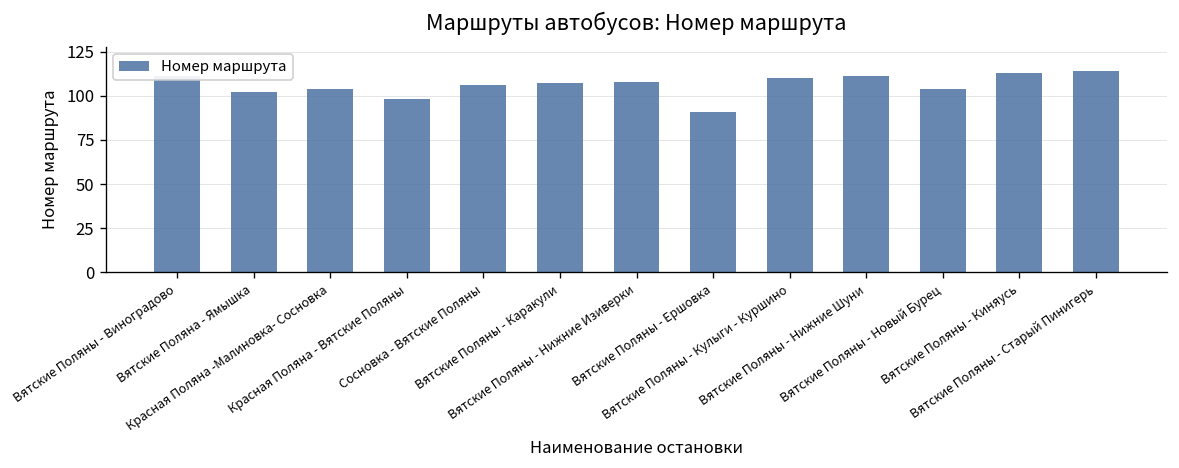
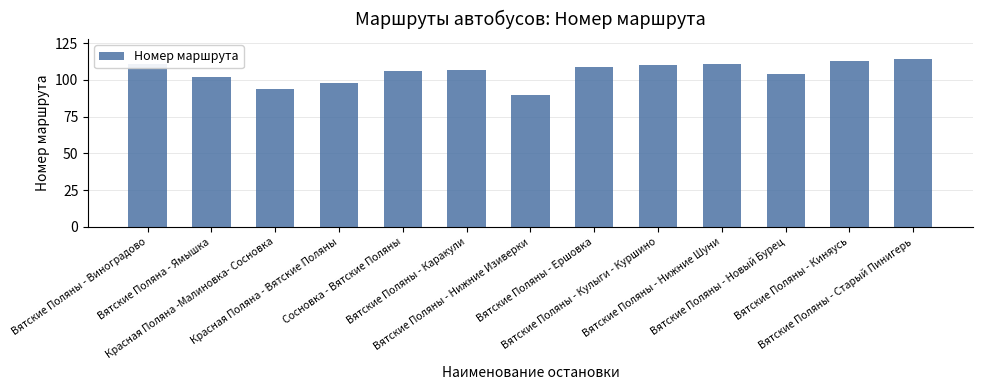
Красная Поляна -Малиновка- Сосновка: 104 -> 94
Вятские Поляны - Нижние Изиверки: 108 -> 90
Вятские Поляны - Ершовка: 91 -> 109
